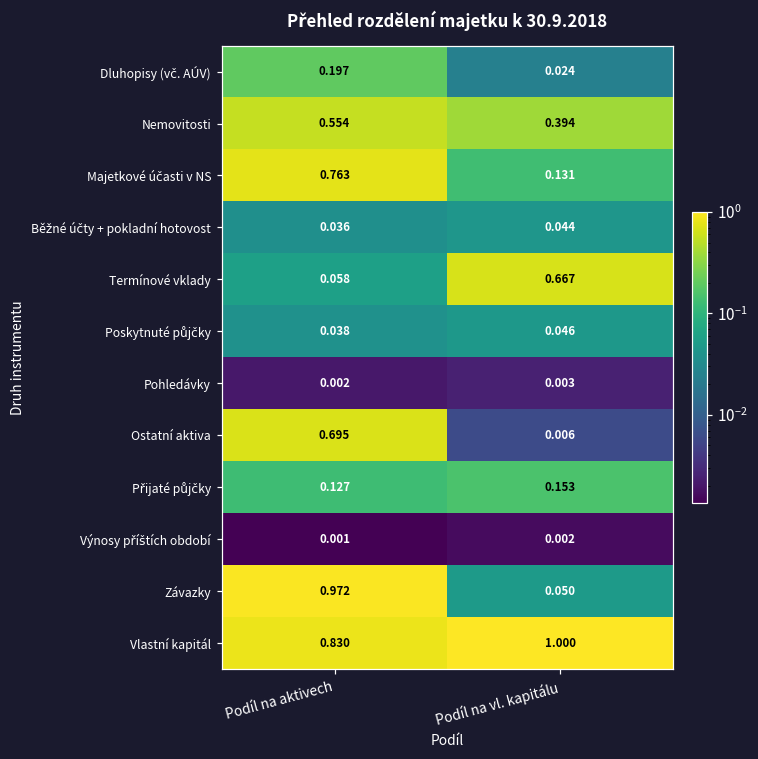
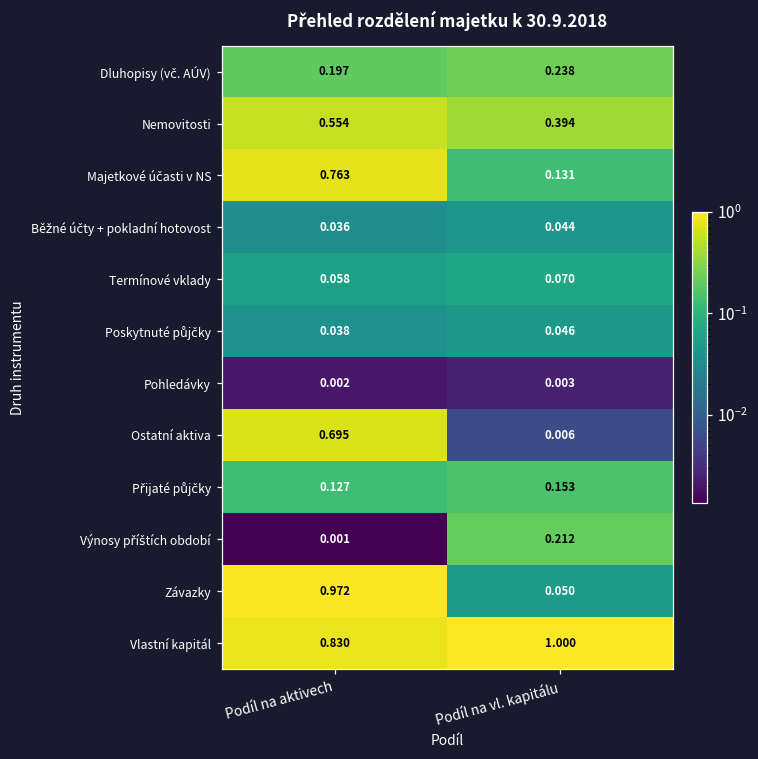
Dluhopisy (vč. AÚV), Podíl na vl. kapitálu: 0.024 -> 0.238
Termínové vklady, Podíl na vl. kapitálu: 0.667 -> 0.070
Výnosy příštích období, Podíl na vl. kapitálu: 0.002 -> 0.212
